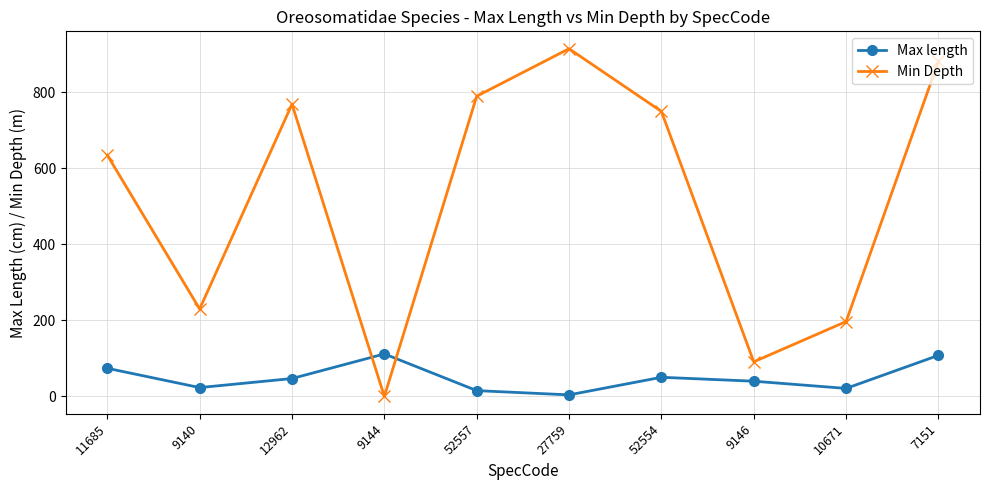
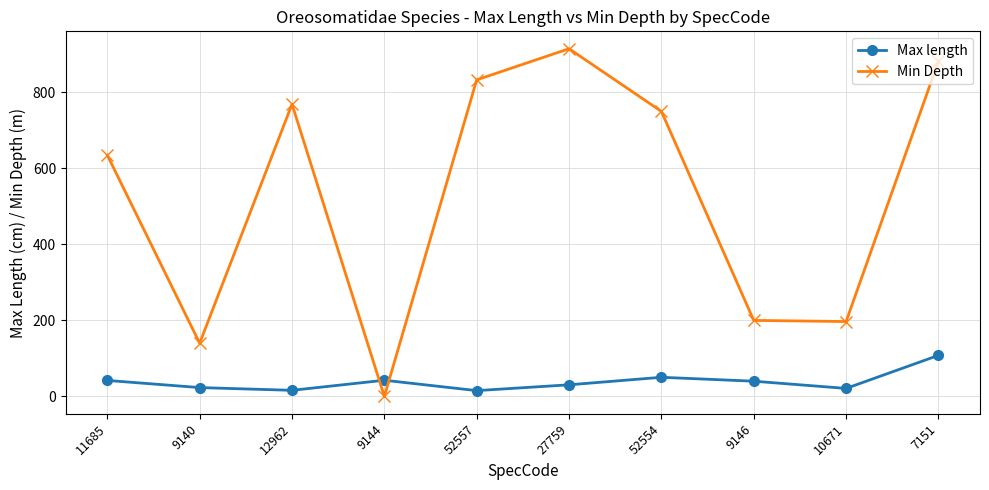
Max length, 11685: 70 -> 40
Min Depth, 9140: 230 -> 140
Max length, 12962: 50 -> 20
Max length, 9144: 110 -> 40
Min Depth, 52557: 790 -> 830
Max length, 27759: 0 -> 30
Min Depth, 9146: 90 -> 200
